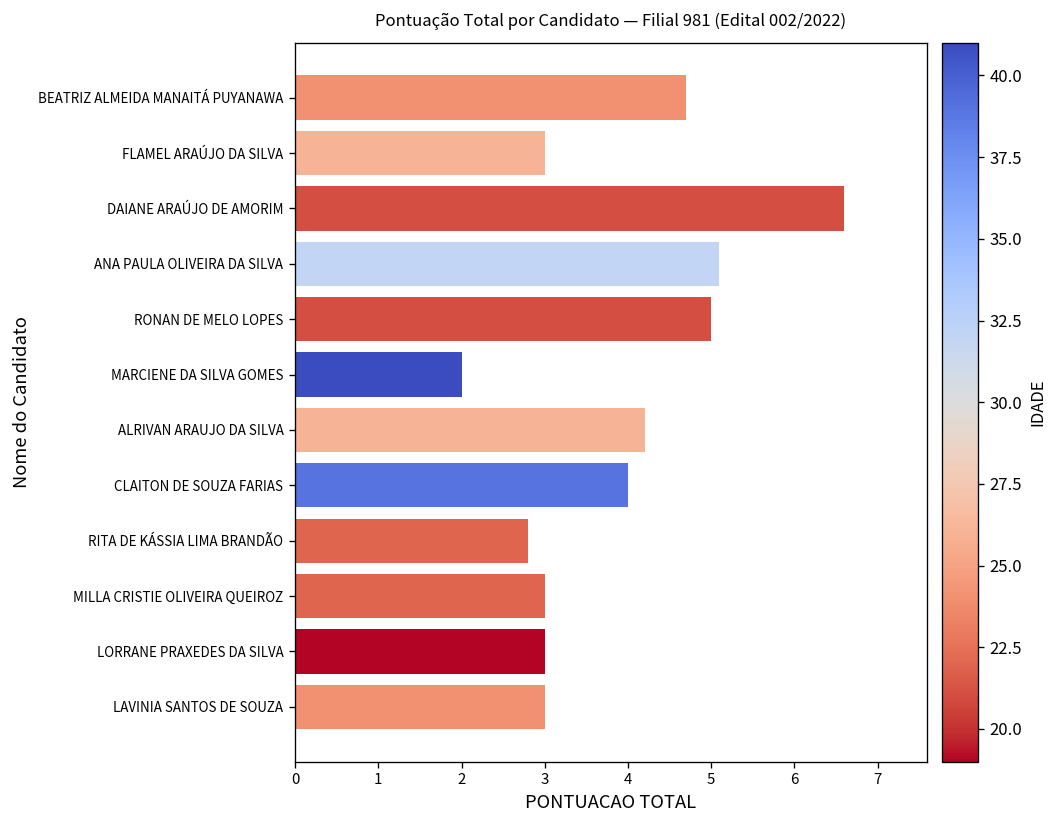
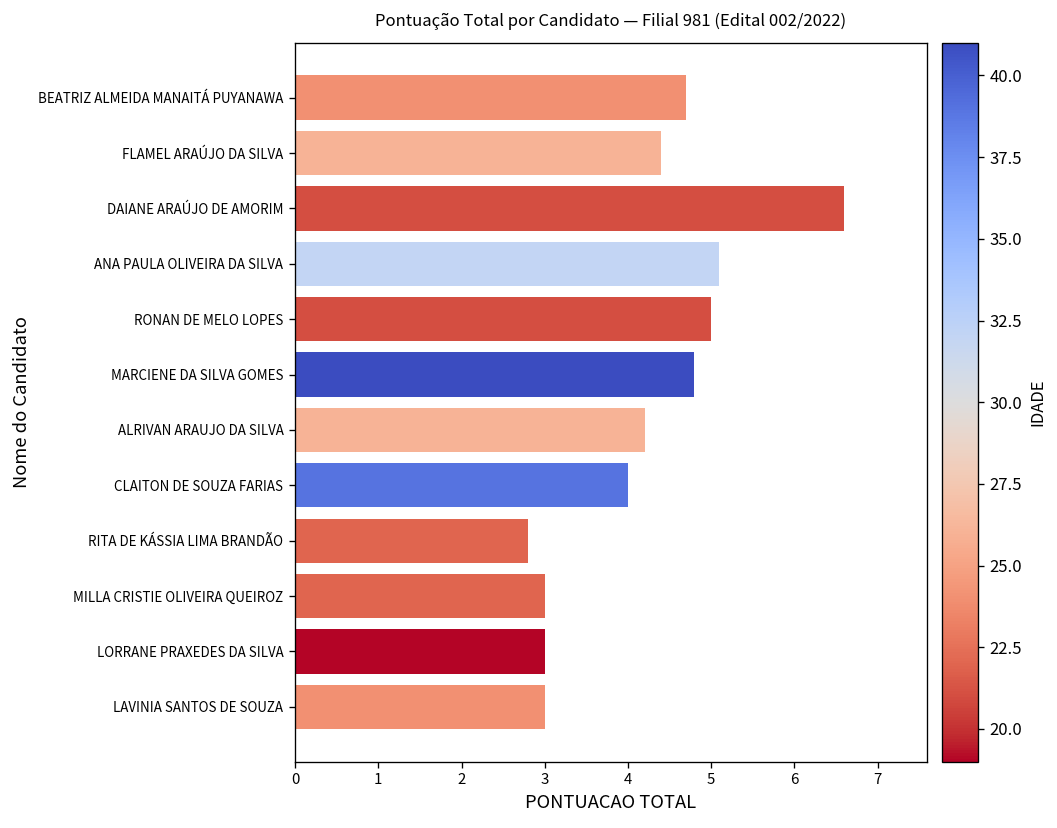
FLAMEL ARAÚJO DA SILVA: 3.0 -> 4.4
MARCIENE DA SILVA GOMES: 2.0 -> 4.8
